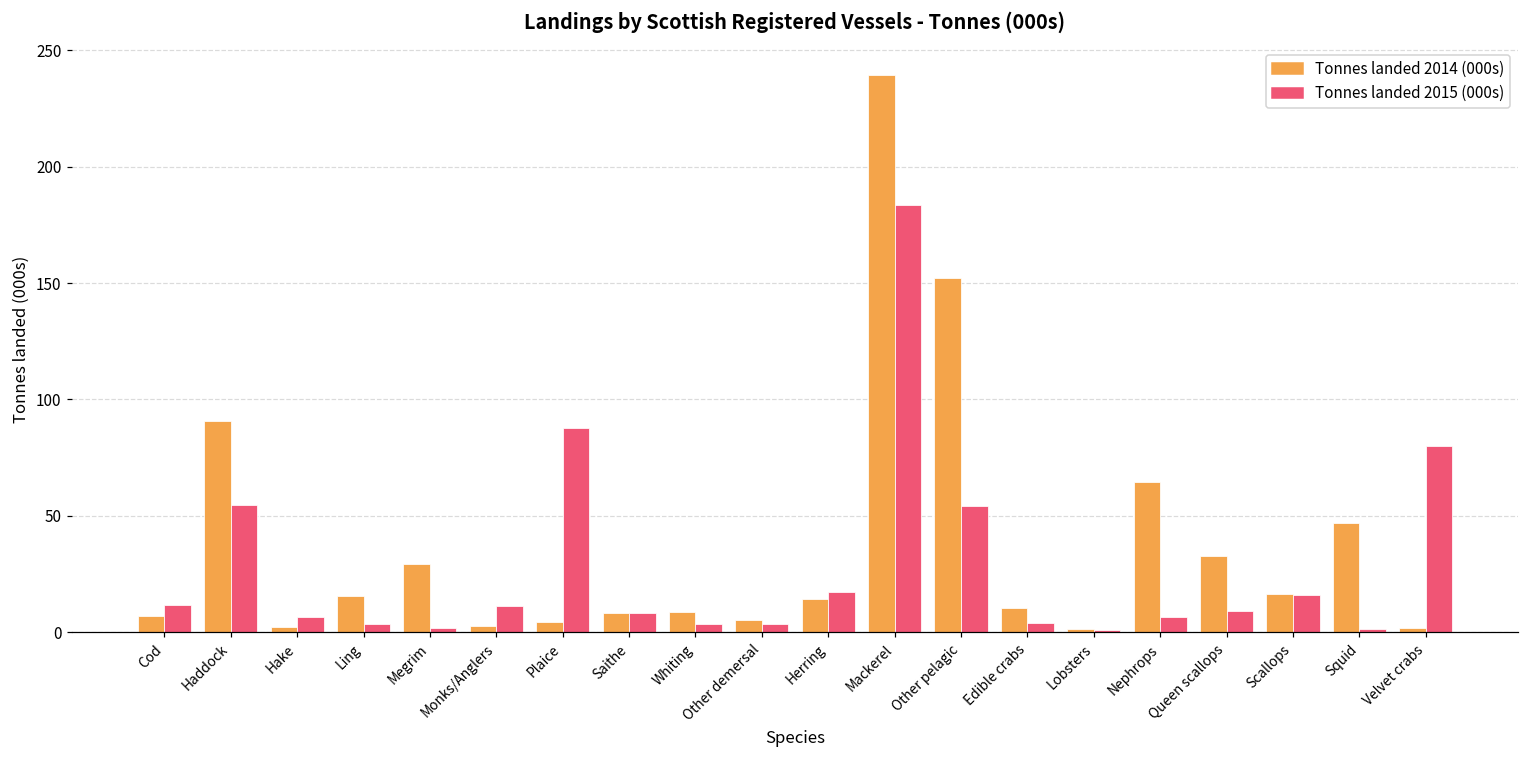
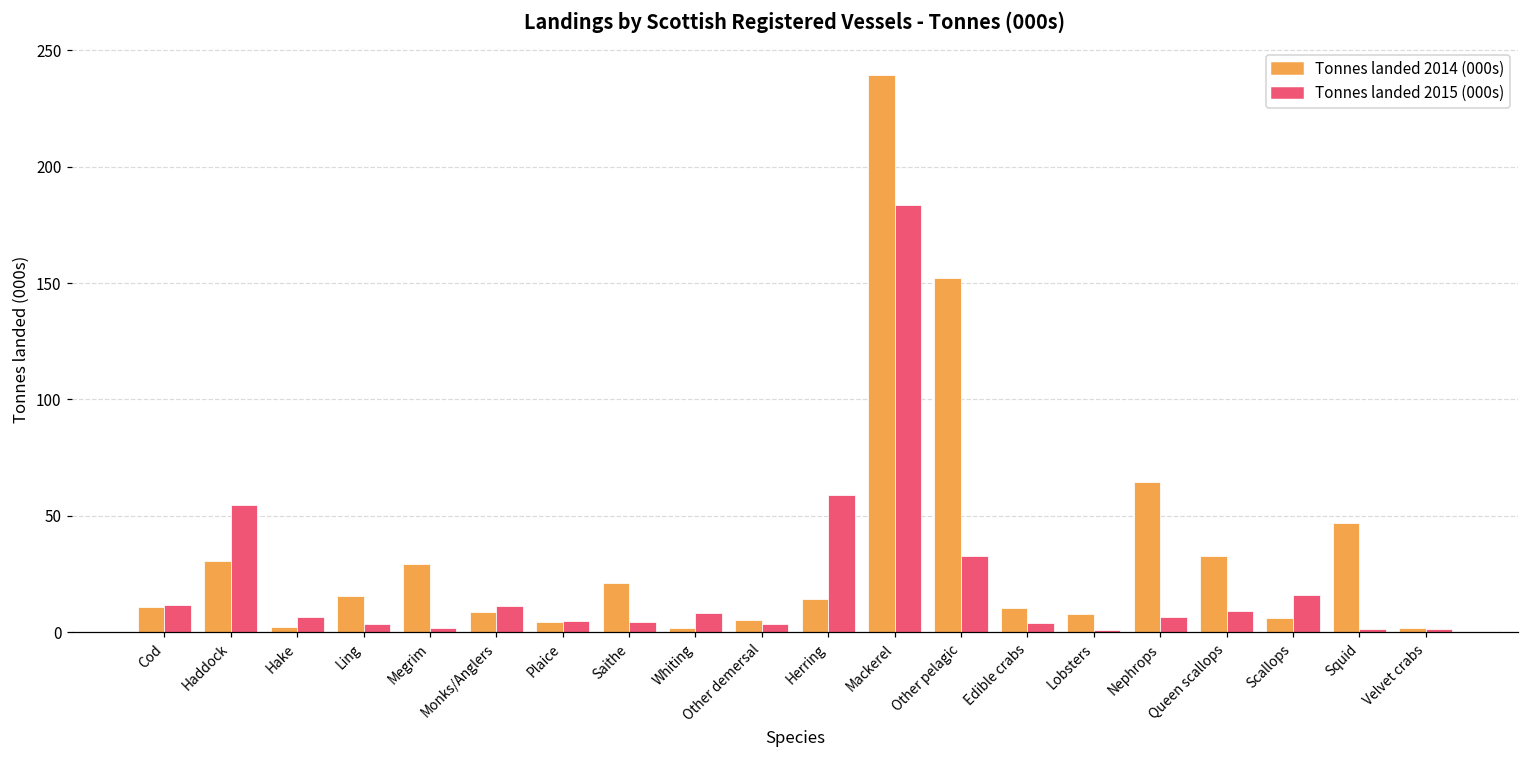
Tonnes landed 2014 (000s), Cod: 7 -> 11
Tonnes landed 2014 (000s), Haddock: 91 -> 30
Tonnes landed 2014 (000s), Monks/Anglers: 3 -> 9
Tonnes landed 2015 (000s), Plaice: 88 -> 5
Tonnes landed 2014 (000s), Saithe: 8 -> 21
Tonnes landed 2015 (000s), Saithe: 8 -> 4
Tonnes landed 2014 (000s), Whiting: 9 -> 2
Tonnes landed 2015 (000s), Whiting: 4 -> 8
Tonnes landed 2015 (000s), Herring: 17 -> 59
Tonnes landed 2015 (000s), Other pelagic: 54 -> 33
Tonnes landed 2014 (000s), Lobsters: 1 -> 8
Tonnes landed 2014 (000s), Scallops: 16 -> 6
Tonnes landed 2015 (000s), Velvet crabs: 80 -> 1
